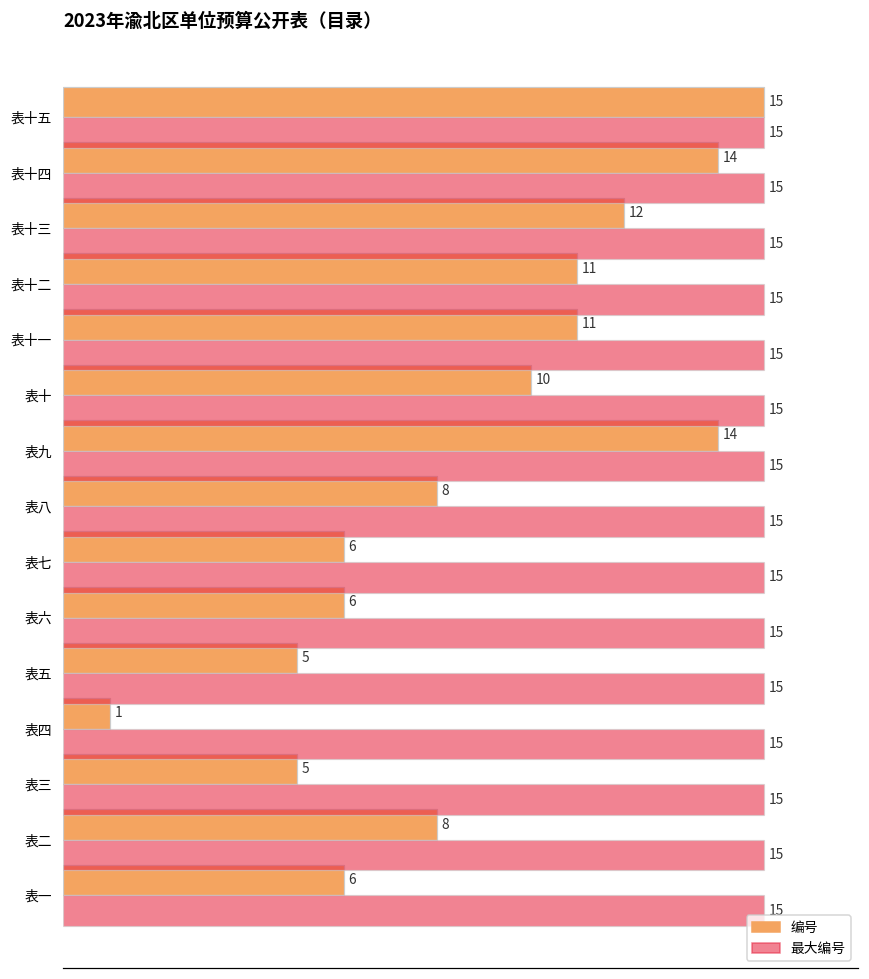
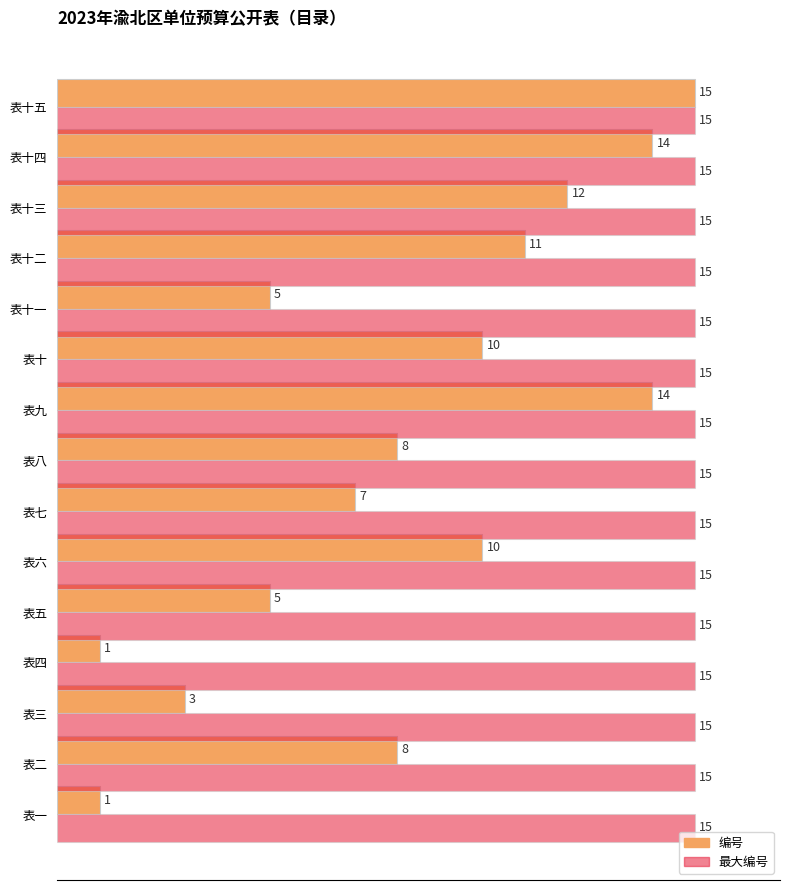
编号, 表十一: 11 -> 5
编号, 表七: 6 -> 7
编号, 表六: 6 -> 10
编号, 表三: 5 -> 3
编号, 表一: 6 -> 1
